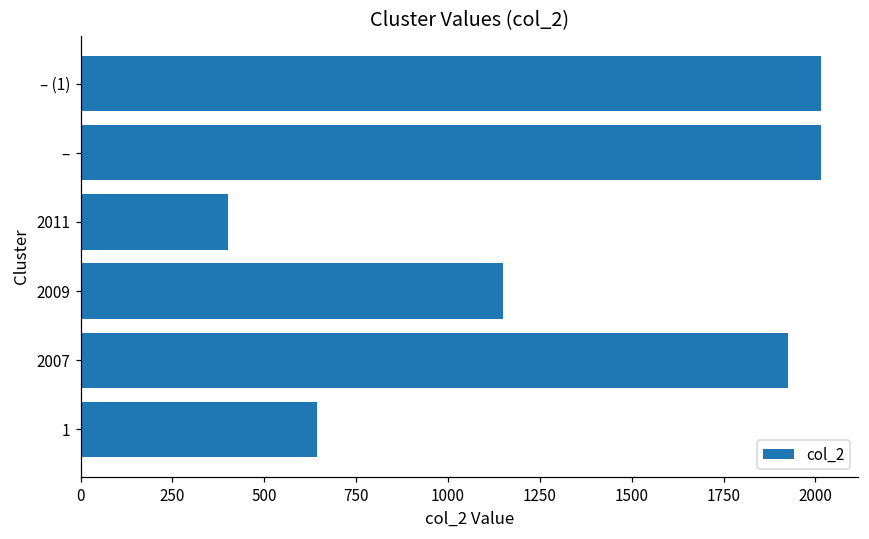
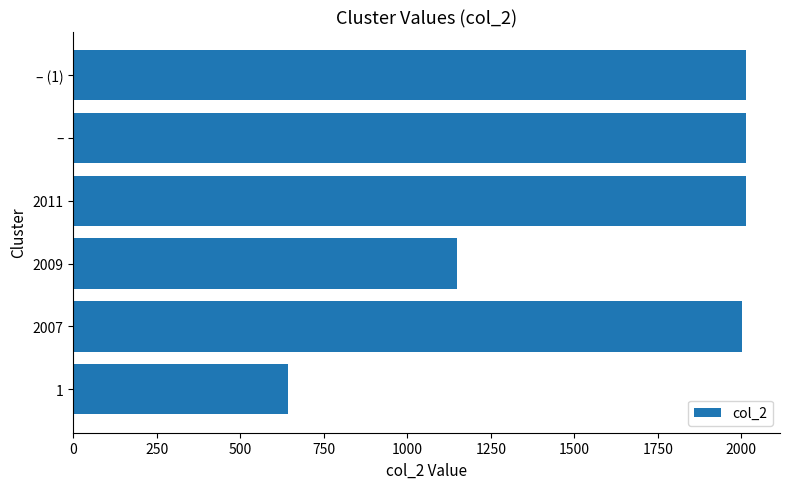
2011: 400 -> 2010
2007: 1920 -> 2000
